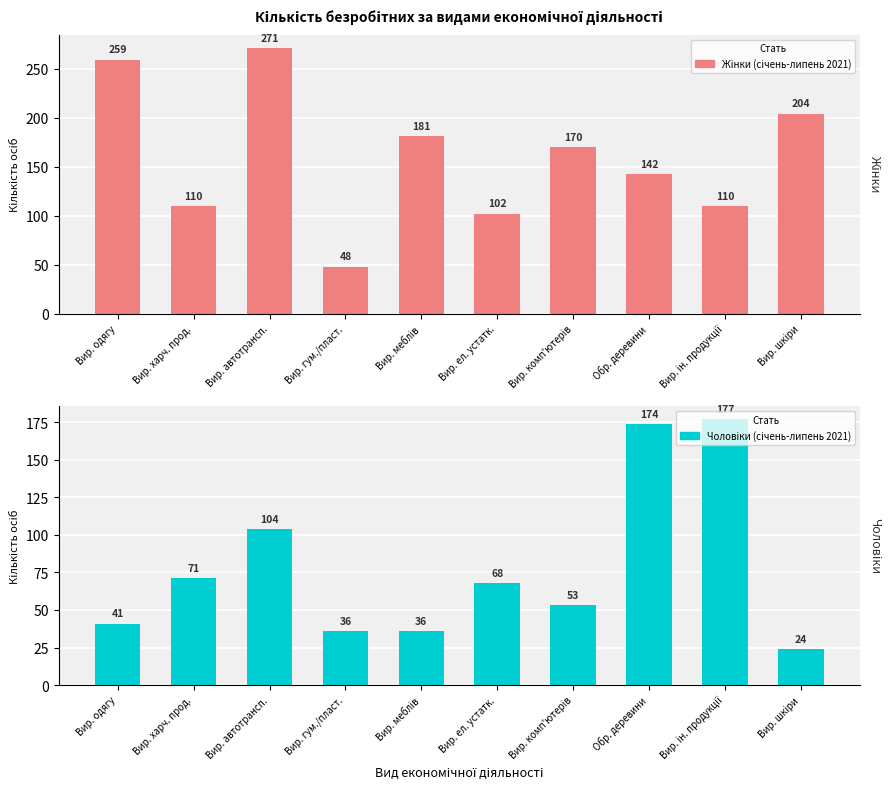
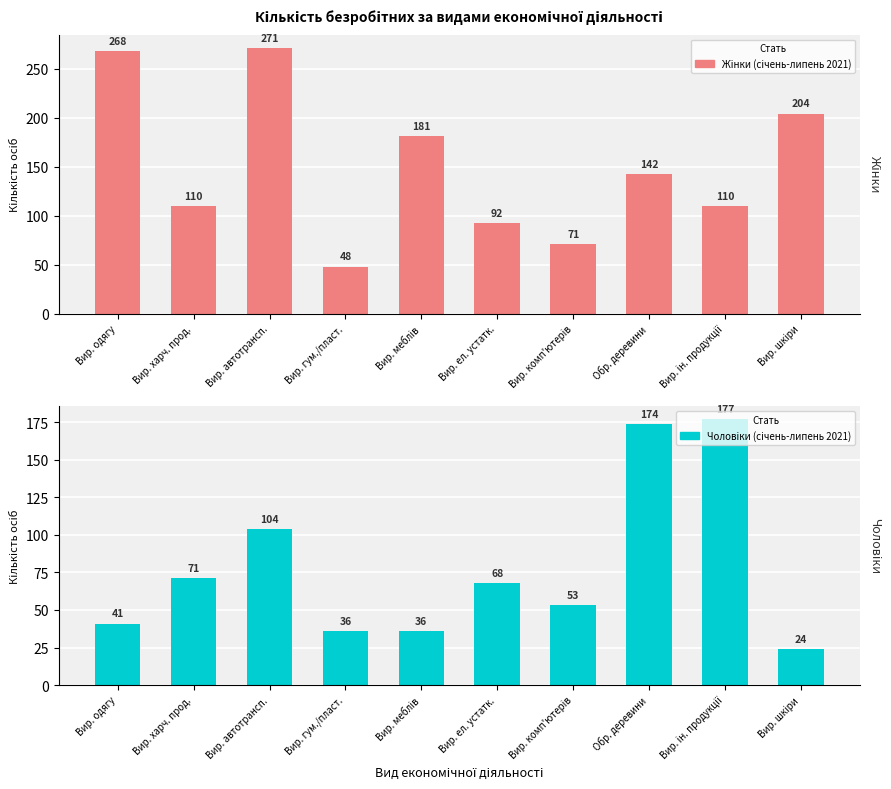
Кількість безробітних за видами економічної діяльності, Вир. одягу: 259 -> 268
Кількість безробітних за видами економічної діяльності, Вир. ел. устатк.: 102 -> 92
Кількість безробітних за видами економічної діяльності, Вир. комп'ютерів: 170 -> 71
